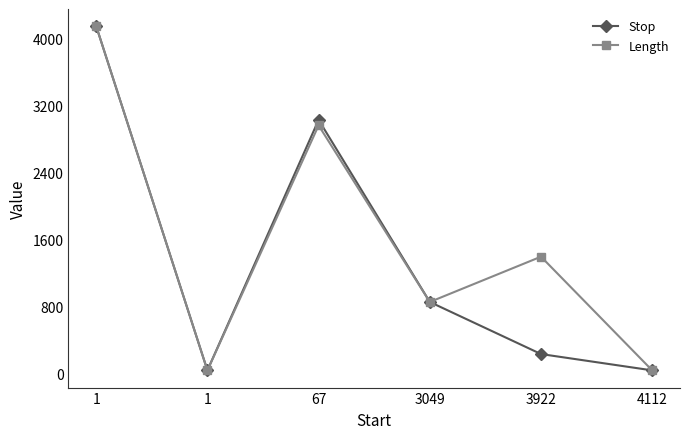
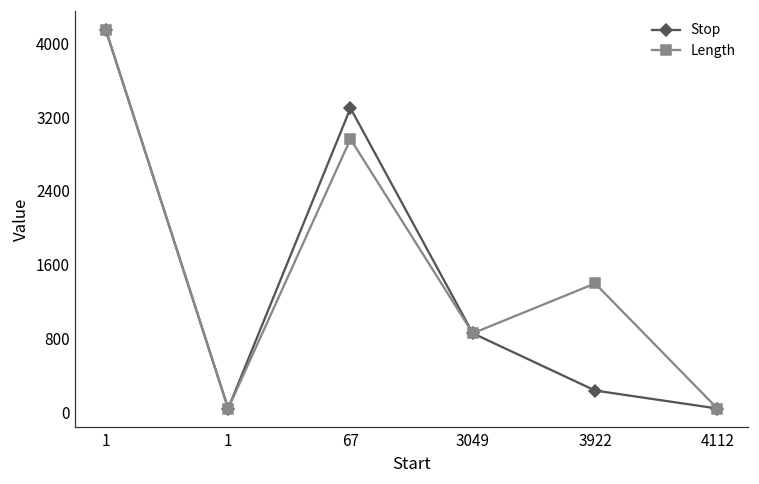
Stop, 67: 3000 -> 3300
